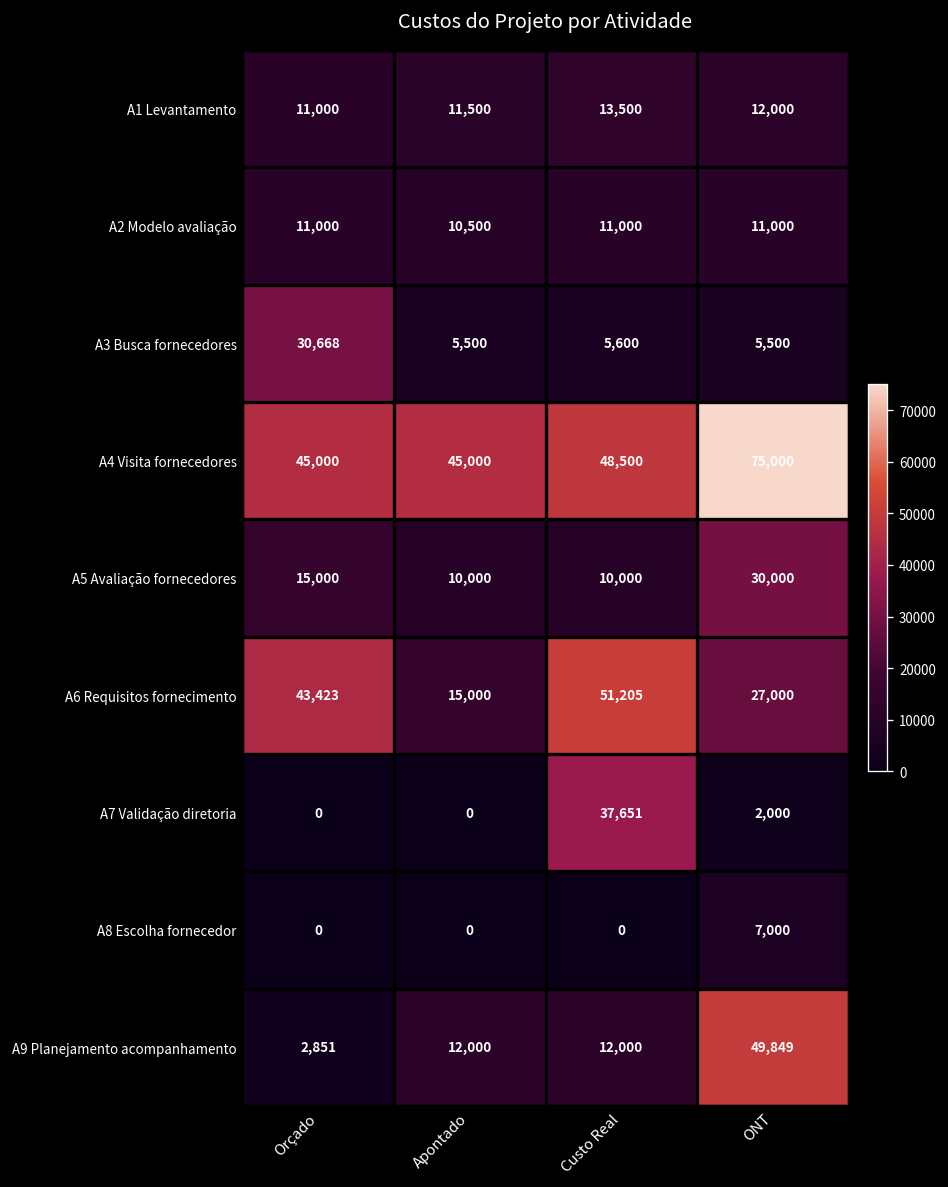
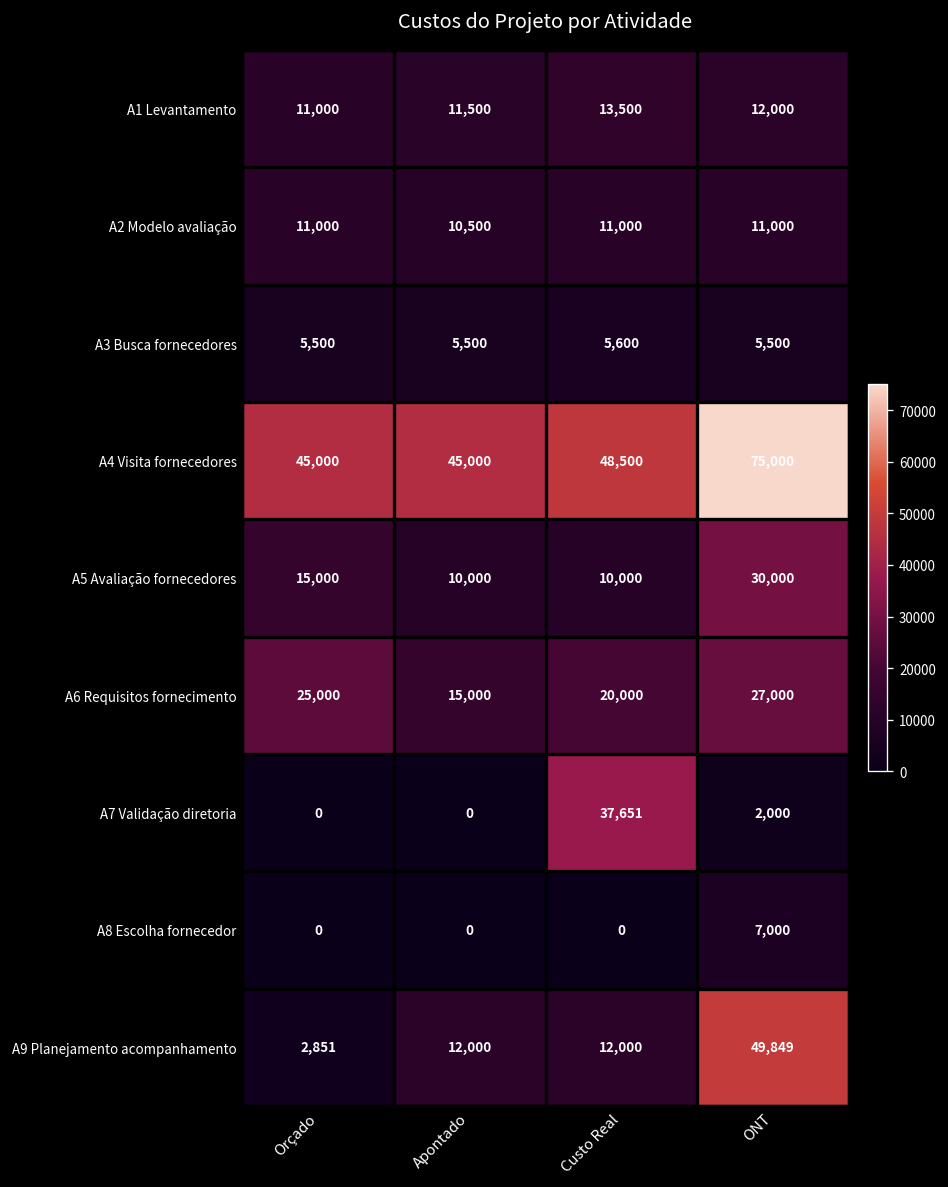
A3 Busca fornecedores, Orçado: 30,668 -> 5,500
A6 Requisitos fornecimento, Orçado: 43,423 -> 25,000
A6 Requisitos fornecimento, Custo Real: 51,205 -> 20,000
